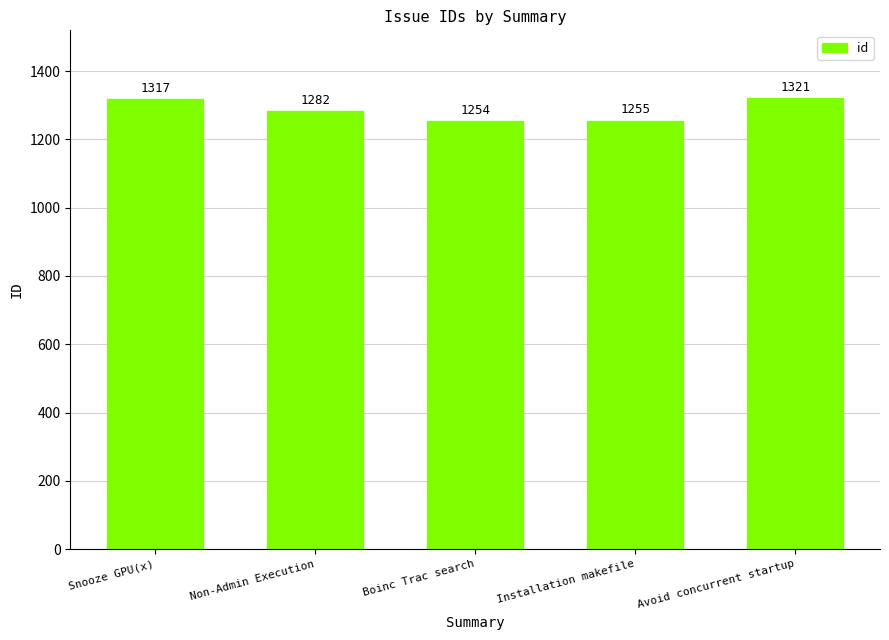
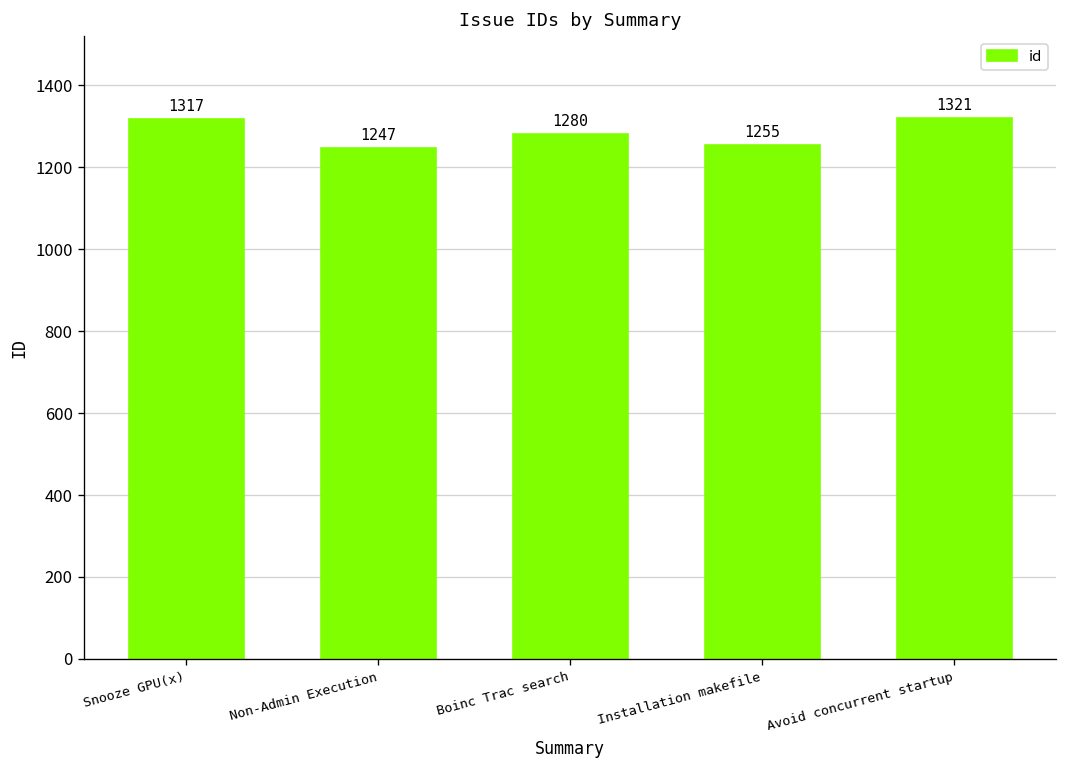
Non-Admin Execution: 1282 -> 1247
Boinc Trac search: 1254 -> 1280
